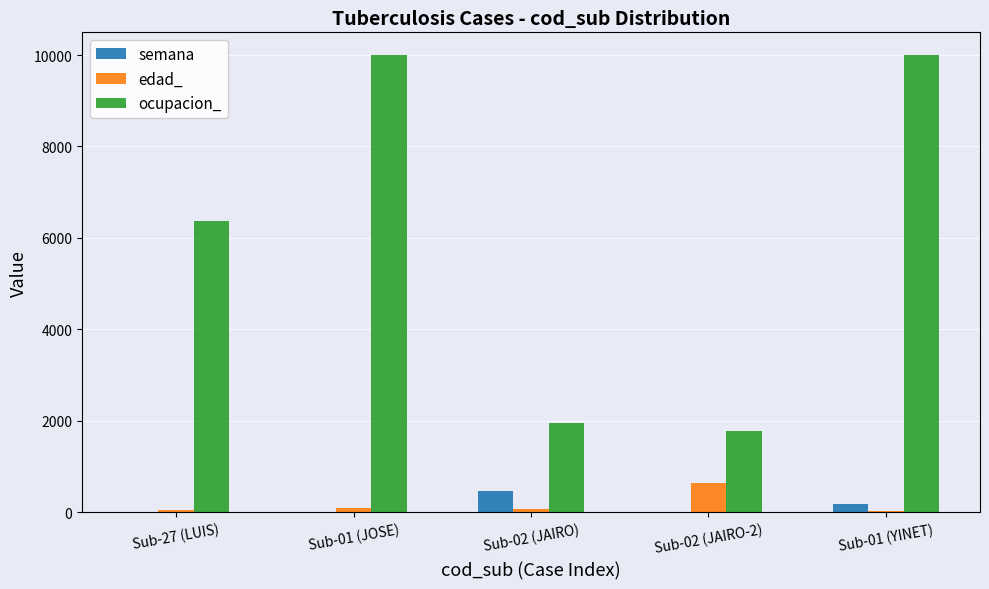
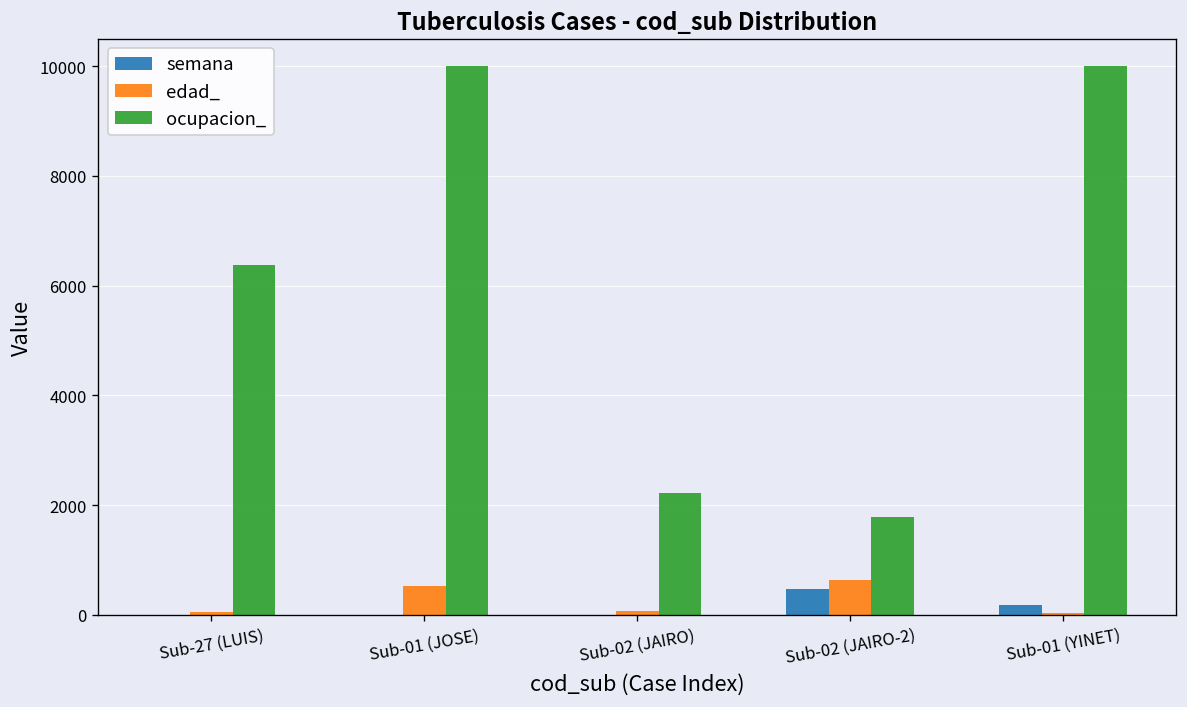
edad_, Sub-01 (JOSE): 100 -> 500
semana, Sub-02 (JAIRO): 500 -> 0
ocupacion_, Sub-02 (JAIRO): 2000 -> 2200
semana, Sub-02 (JAIRO-2): 0 -> 500
